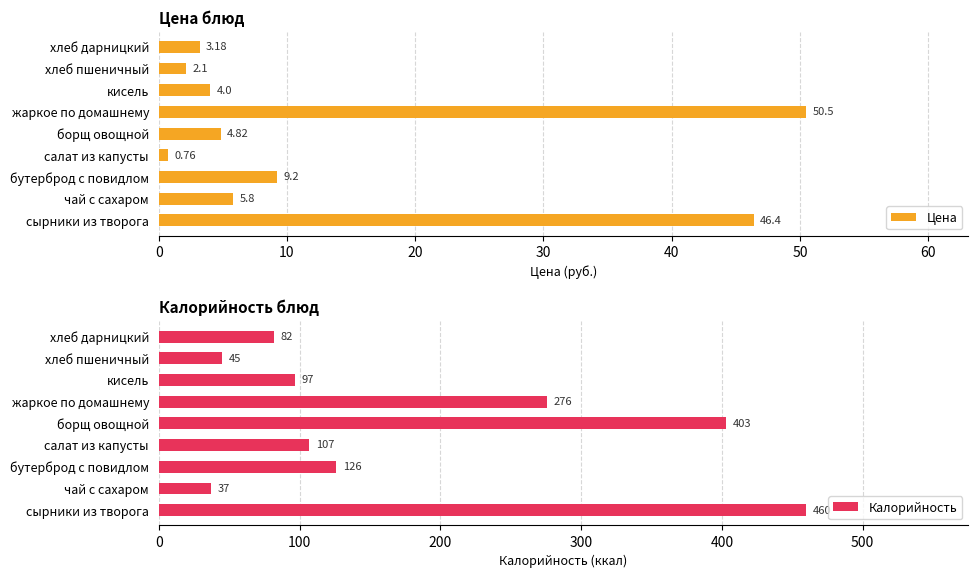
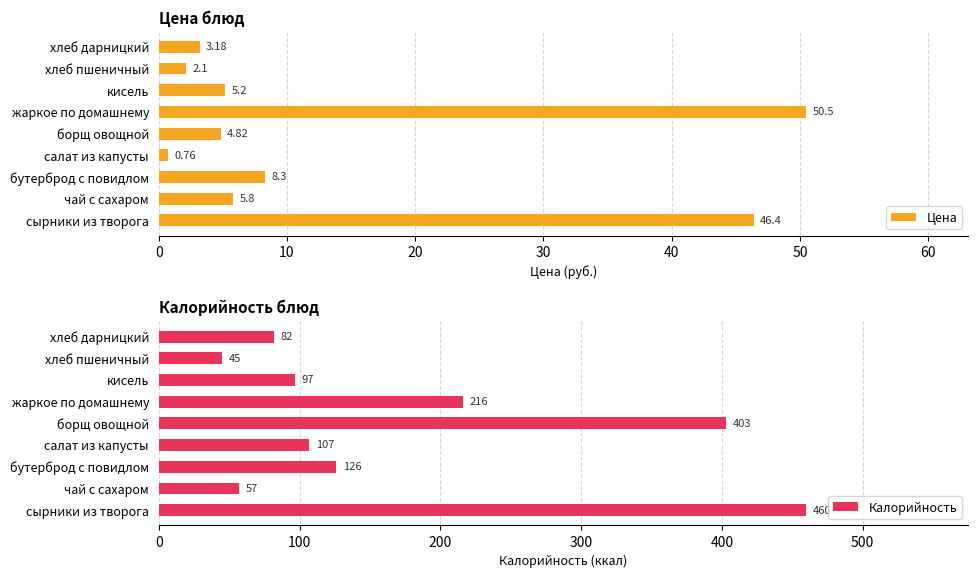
Цена блюд, кисель: 4.0 -> 5.2
Цена блюд, бутерброд с повидлом: 9.2 -> 8.3
Калорийность блюд, жаркое по домашнему: 276 -> 216
Калорийность блюд, чай с сахаром: 37 -> 57
